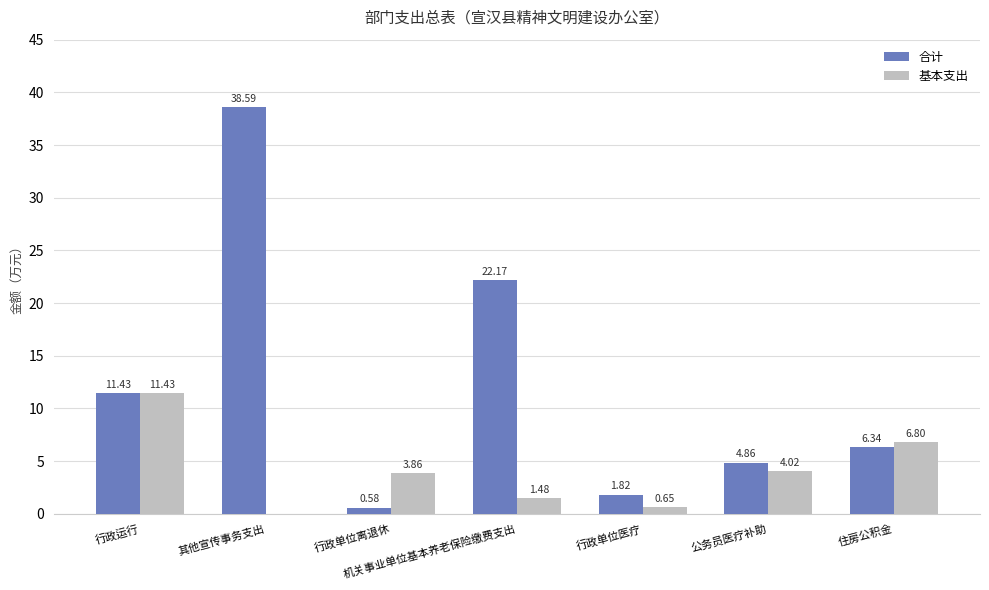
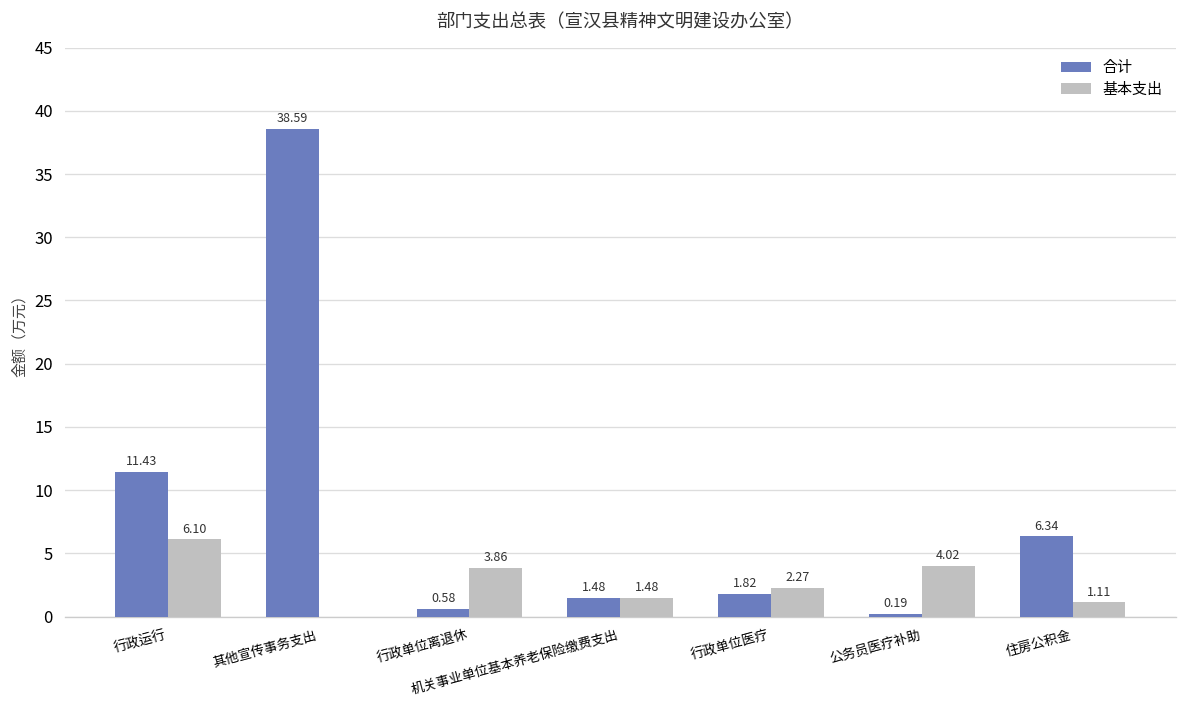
基本支出, 行政运行: 11.43 -> 6.10
合计, 机关事业单位基本养老保险缴费支出: 22.17 -> 1.48
基本支出, 行政单位医疗: 0.65 -> 2.27
合计, 公务员医疗补助: 4.86 -> 0.19
基本支出, 住房公积金: 6.80 -> 1.11
